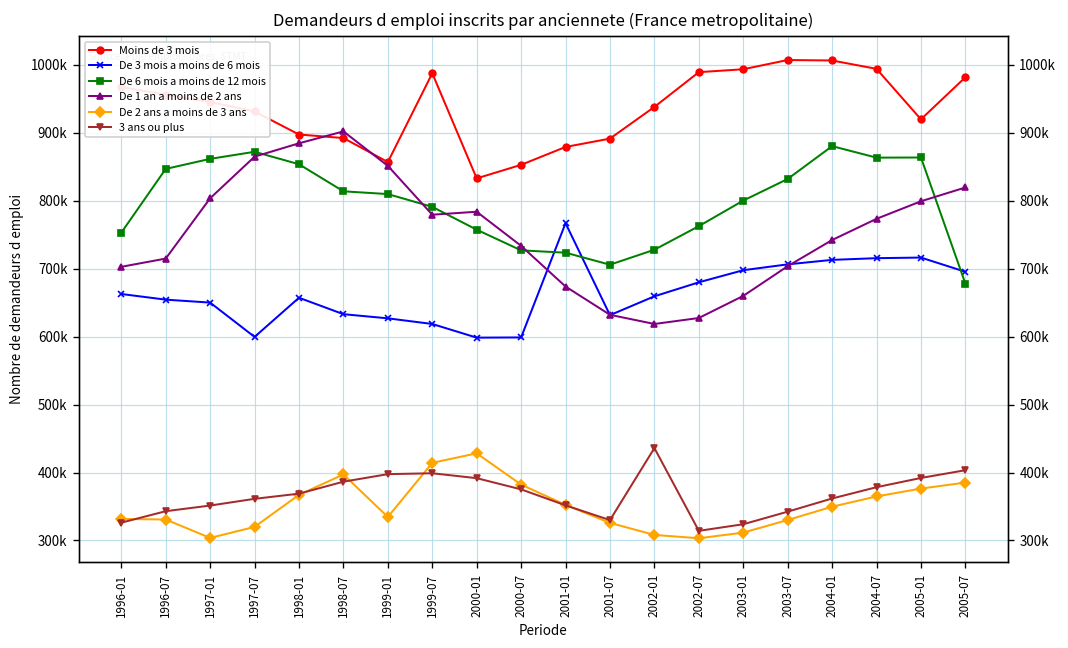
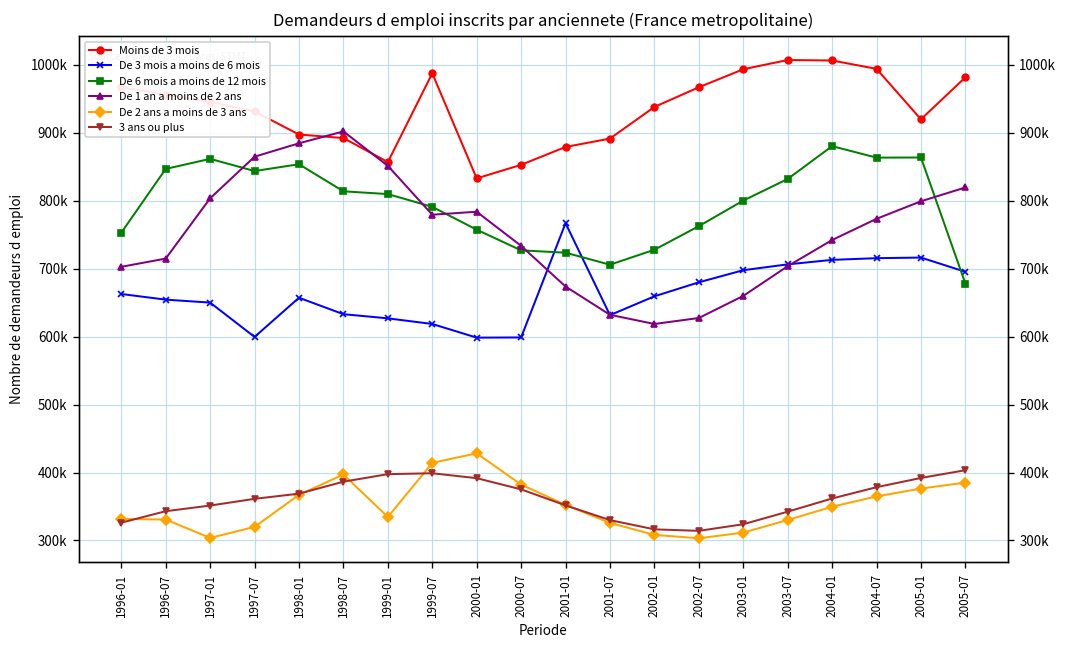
De 6 mois a moins de 12 mois, 1997-07: 870000 -> 840000
3 ans ou plus, 2002-01: 440000 -> 320000
Moins de 3 mois, 2002-07: 990000 -> 970000
